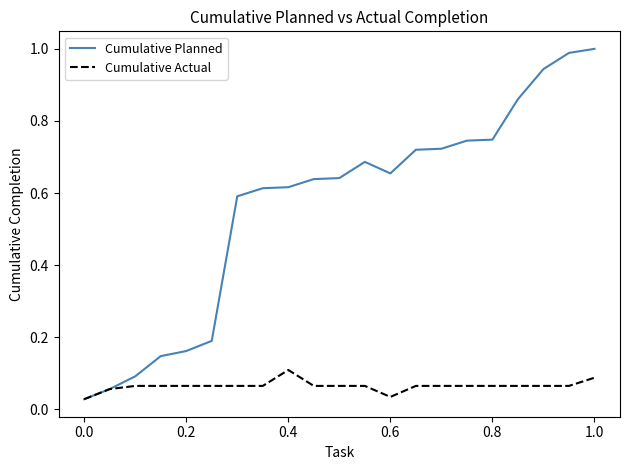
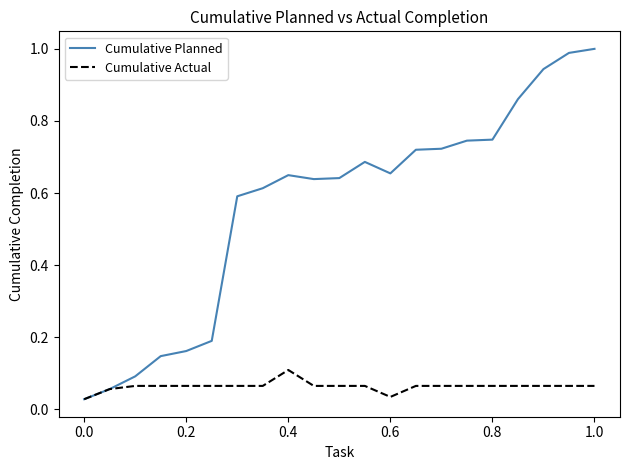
Cumulative Planned, 0.4: 0.62 -> 0.65
Cumulative Actual, 1.0: 0.09 -> 0.06
